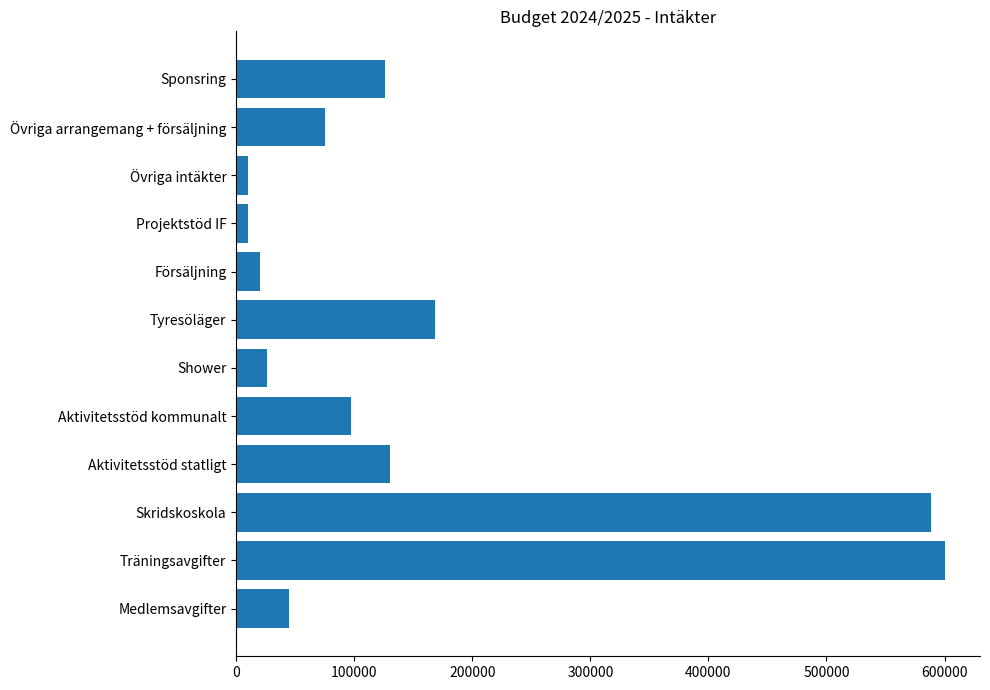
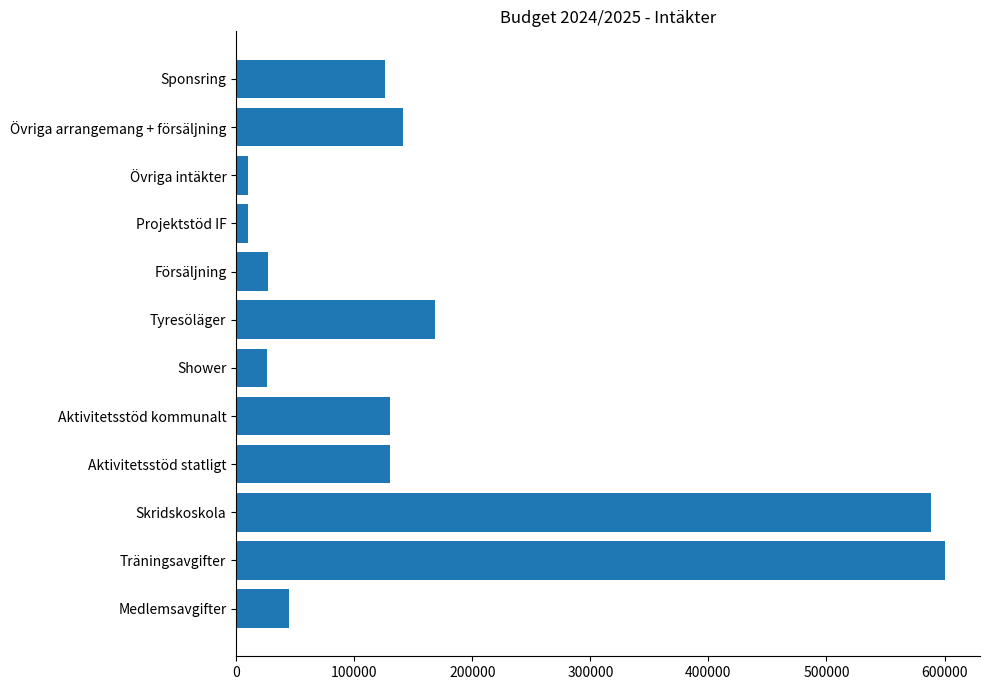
Övriga arrangemang + försäljning: 75000 -> 141000
Försäljning: 20000 -> 27000
Aktivitetsstöd kommunalt: 98000 -> 130000
